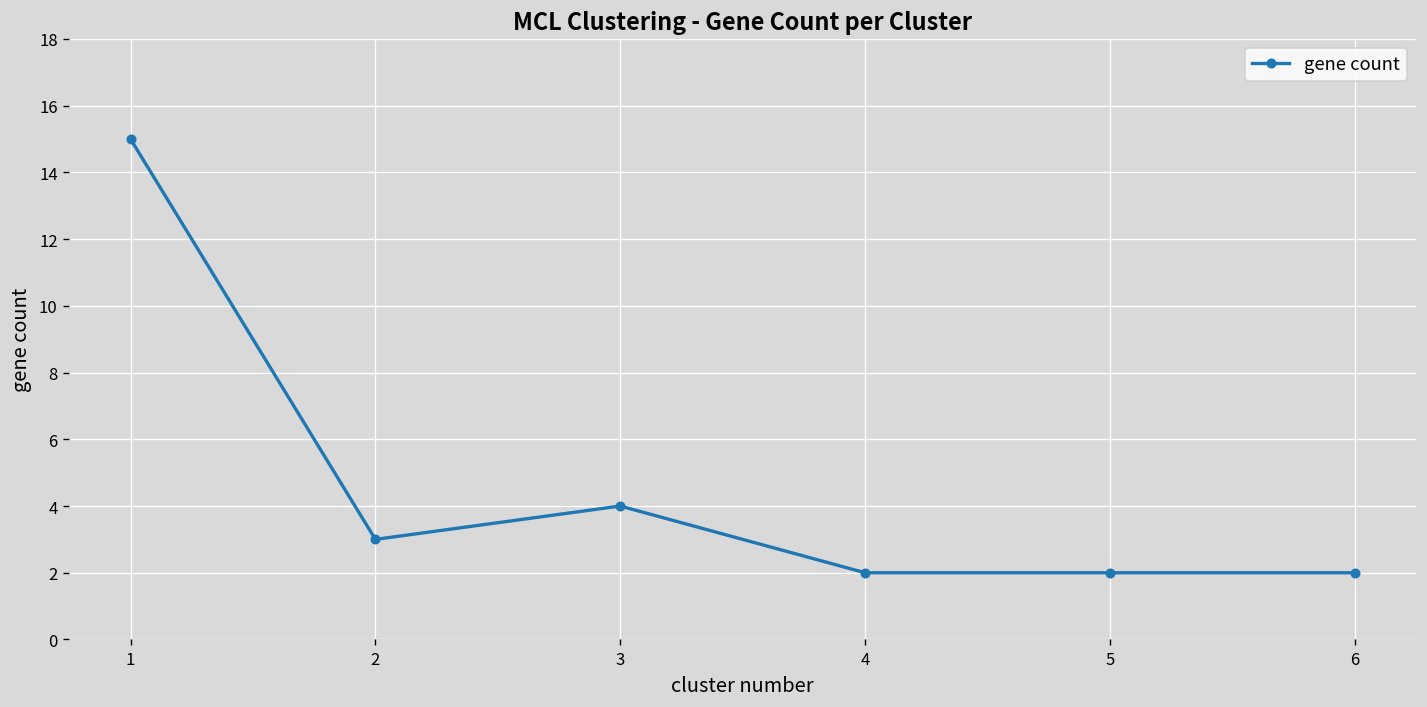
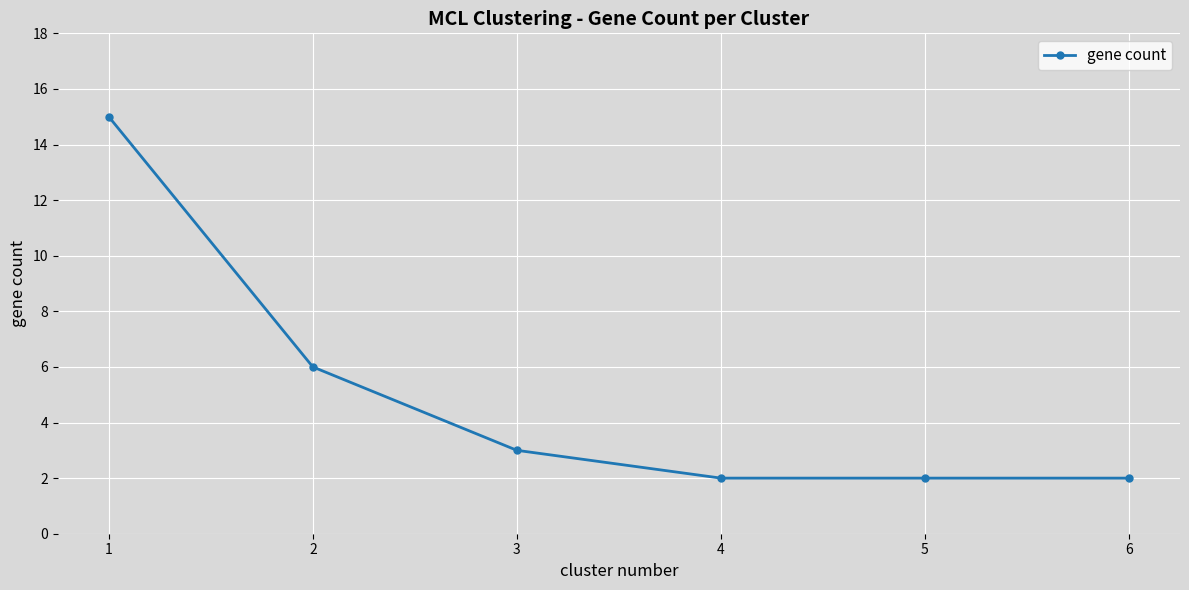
2: 3 -> 6
3: 4 -> 3
